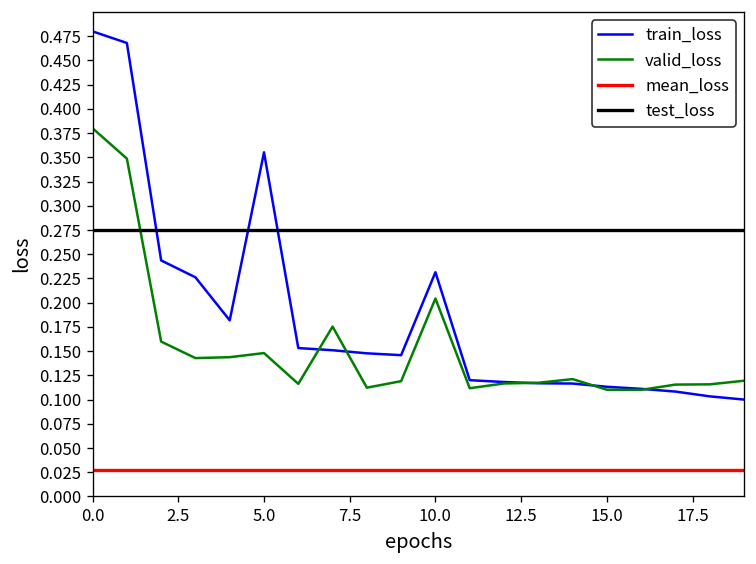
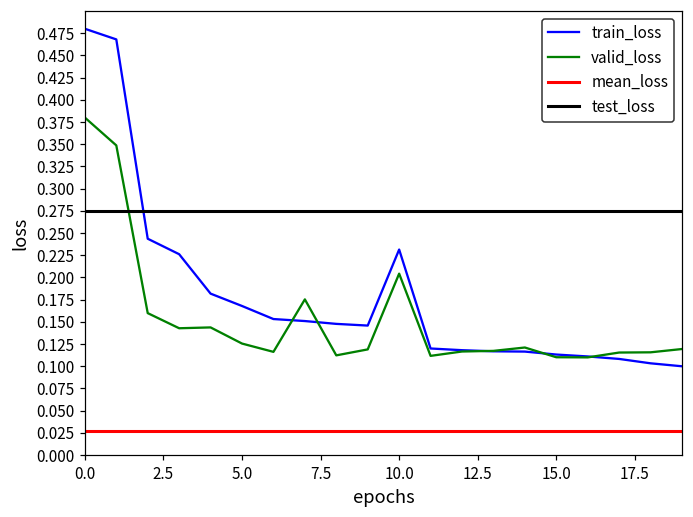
train_loss, 5.0: 0.36 -> 0.17
valid_loss, 5.0: 0.15 -> 0.13
